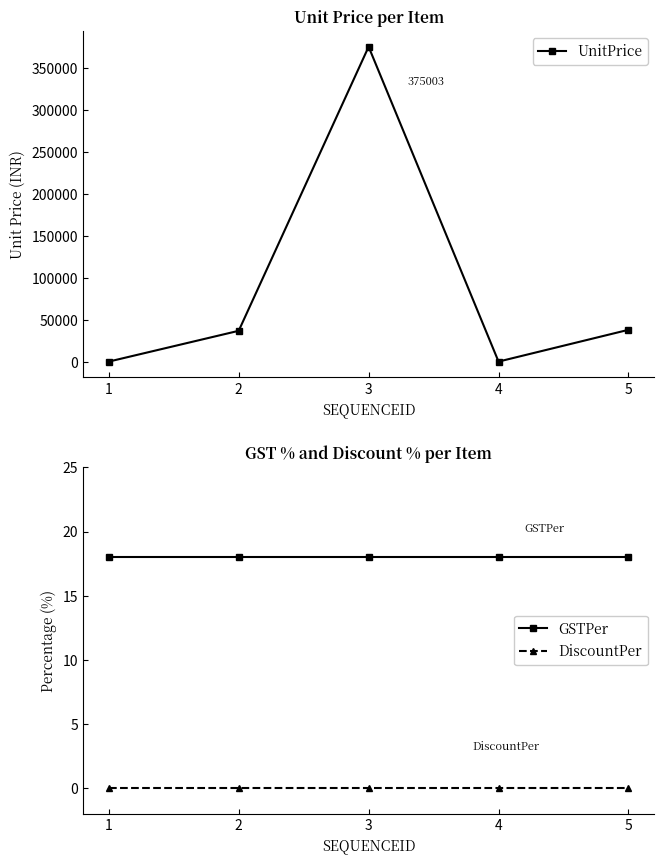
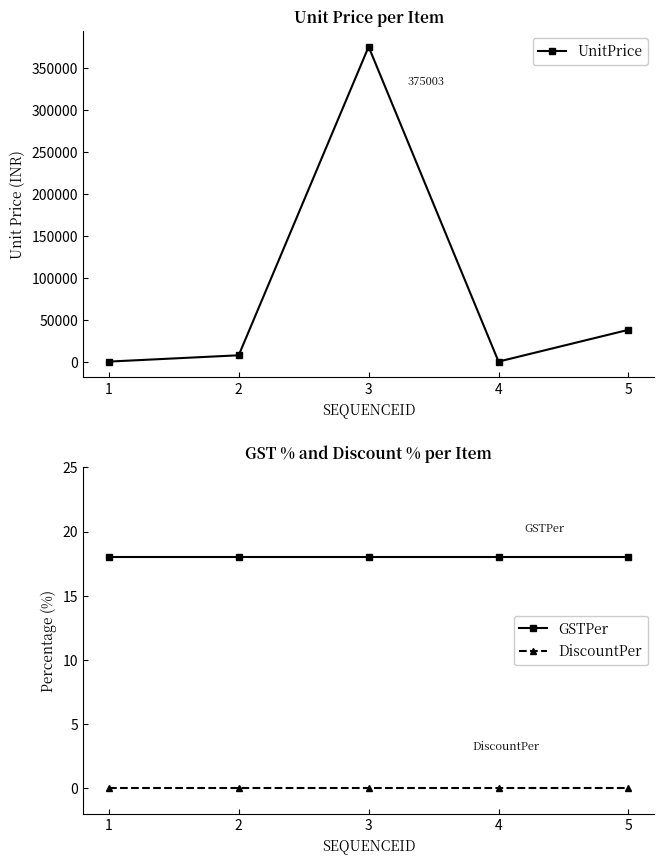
Unit Price per Item, 2: 40000 -> 10000
